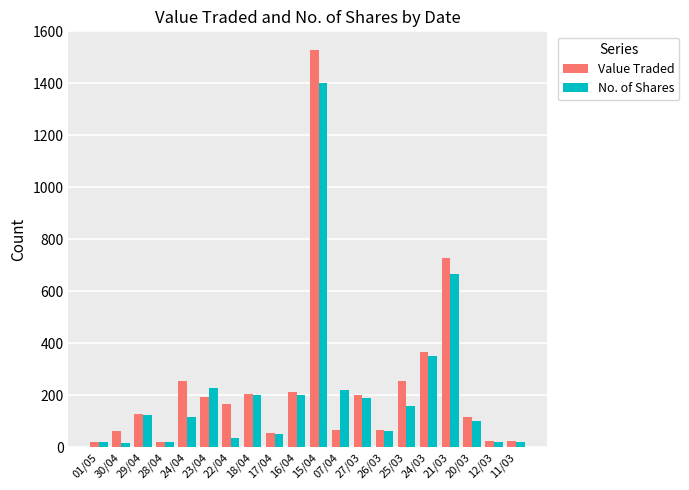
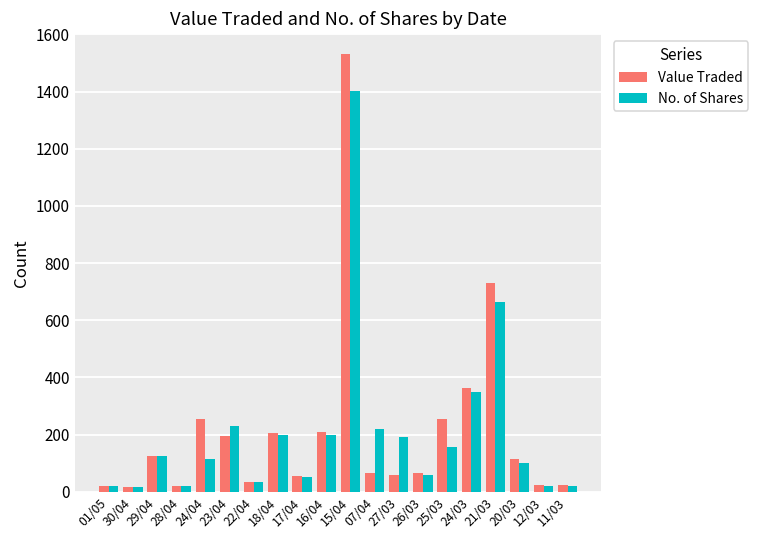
Value Traded, 30/04: 60 -> 20
Value Traded, 22/04: 170 -> 30
Value Traded, 27/03: 200 -> 60
